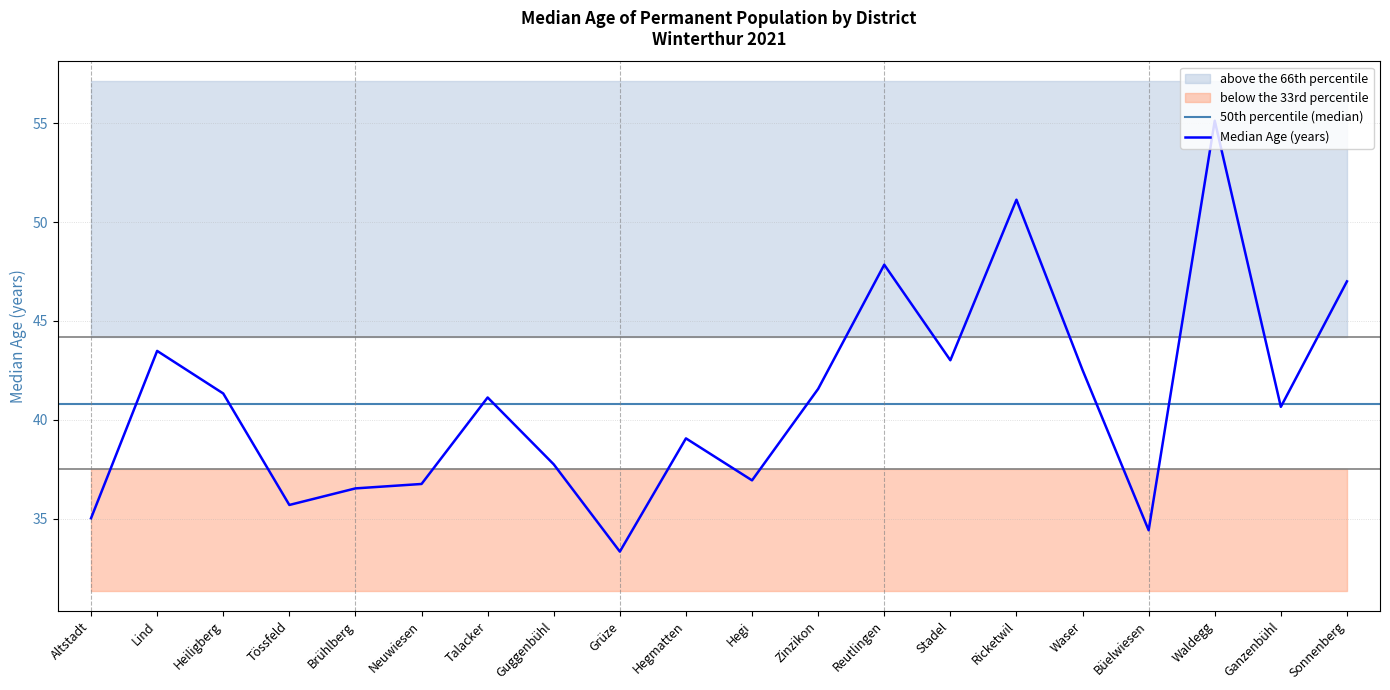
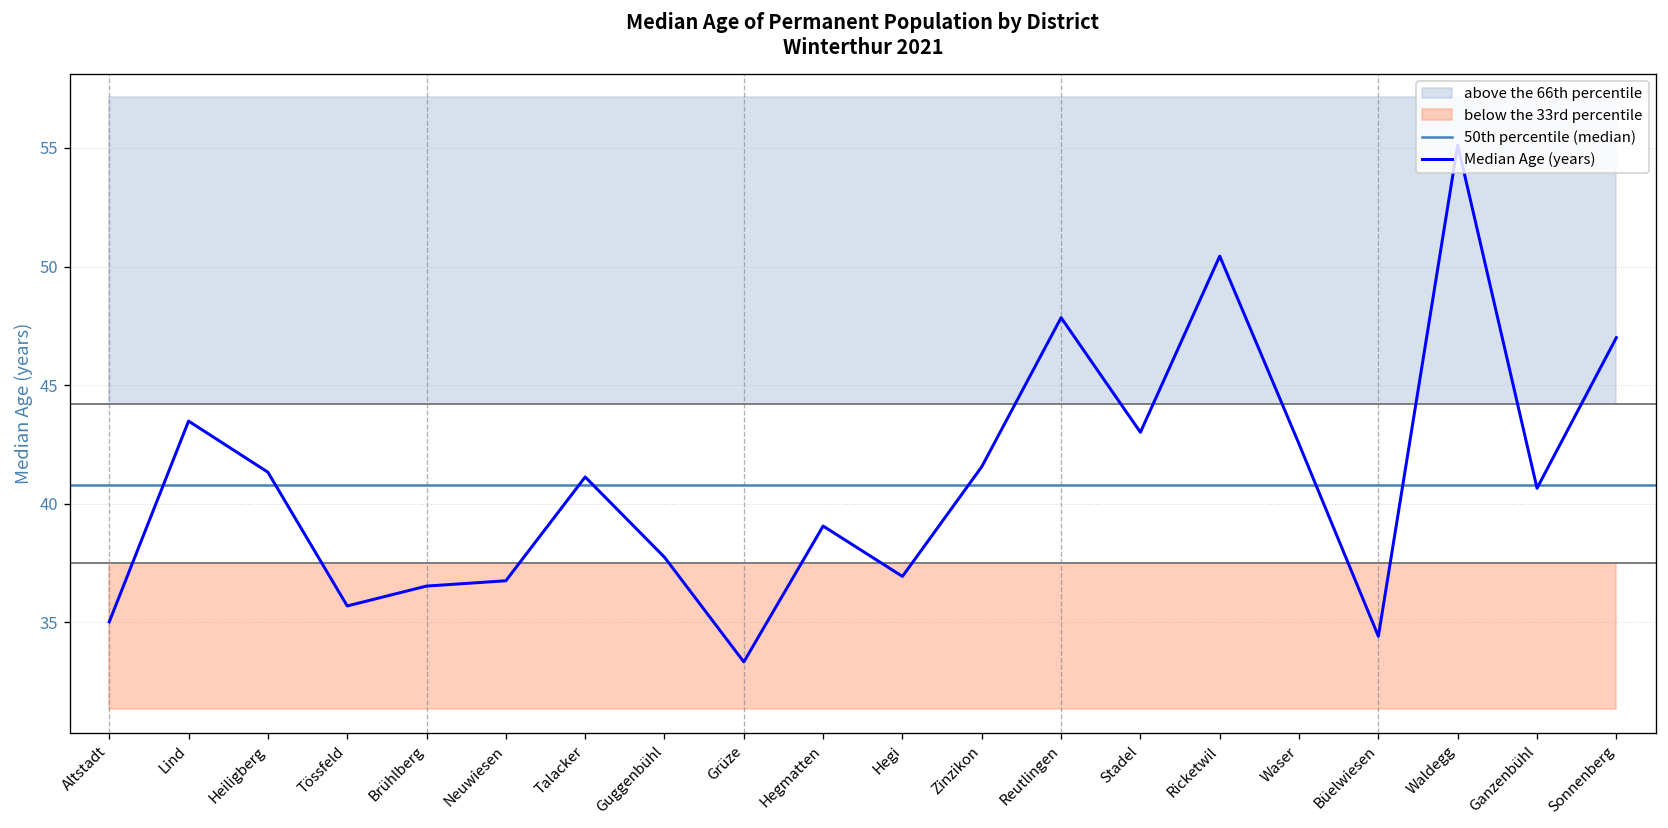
Median Age (years), Ricketwil: 51.1 -> 50.4
